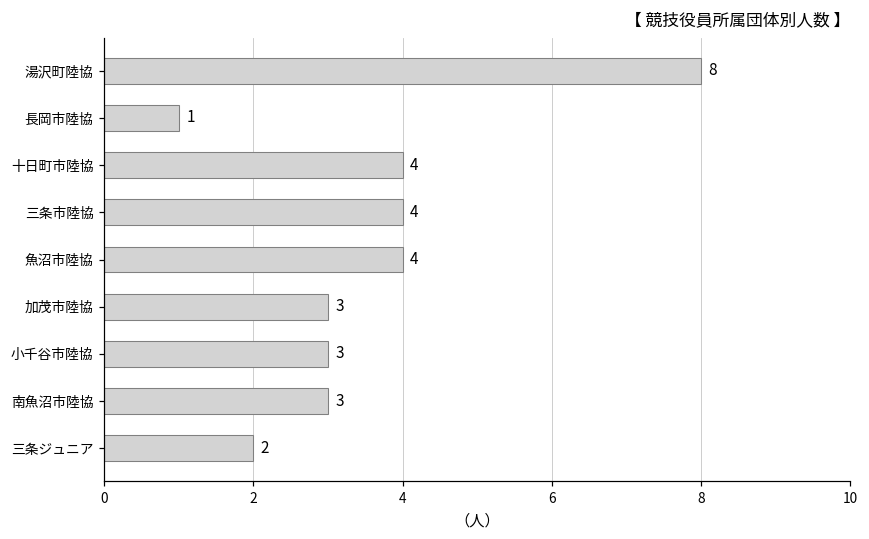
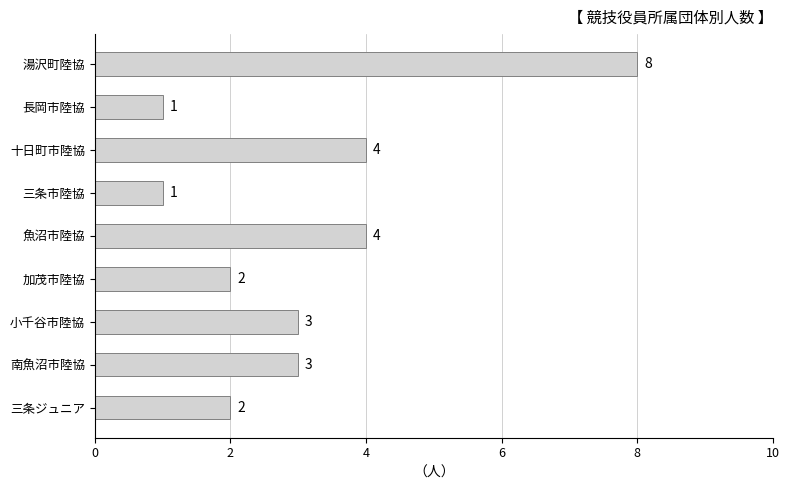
三条市陸協: 4 -> 1
加茂市陸協: 3 -> 2
